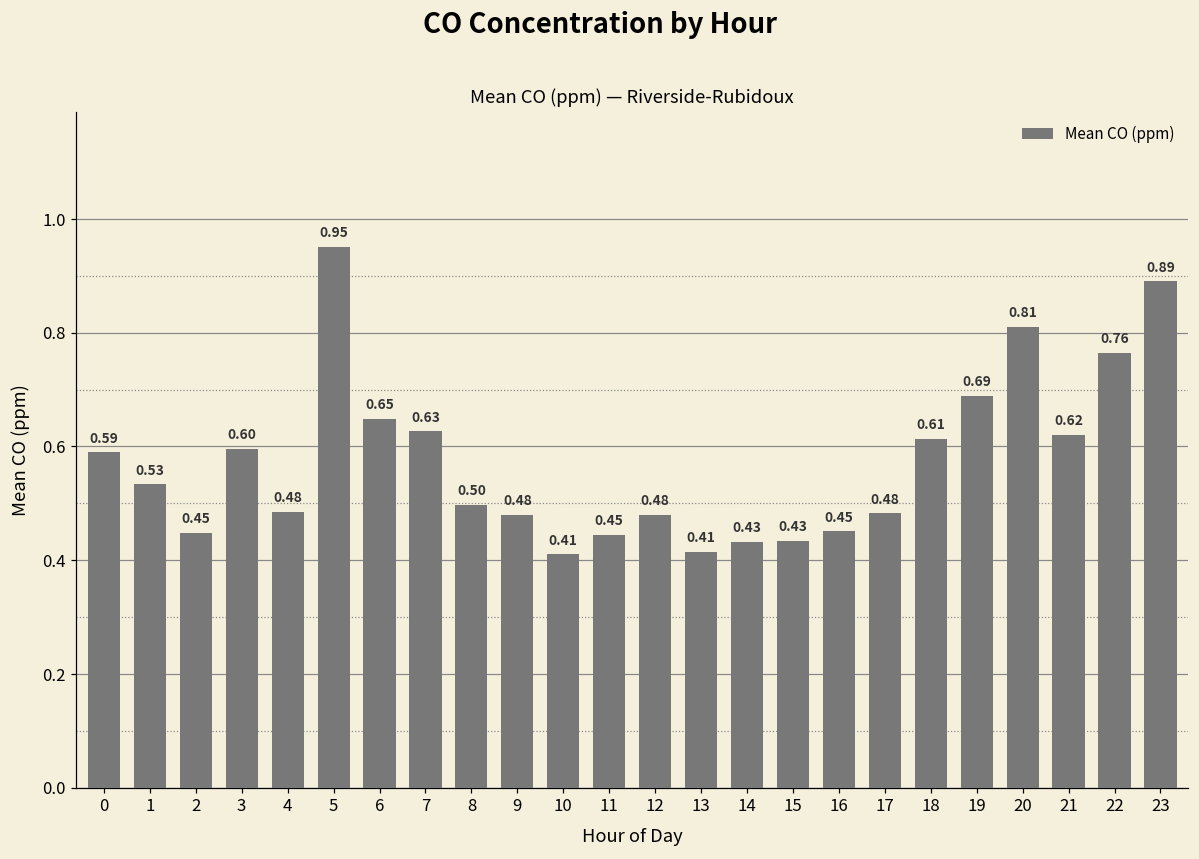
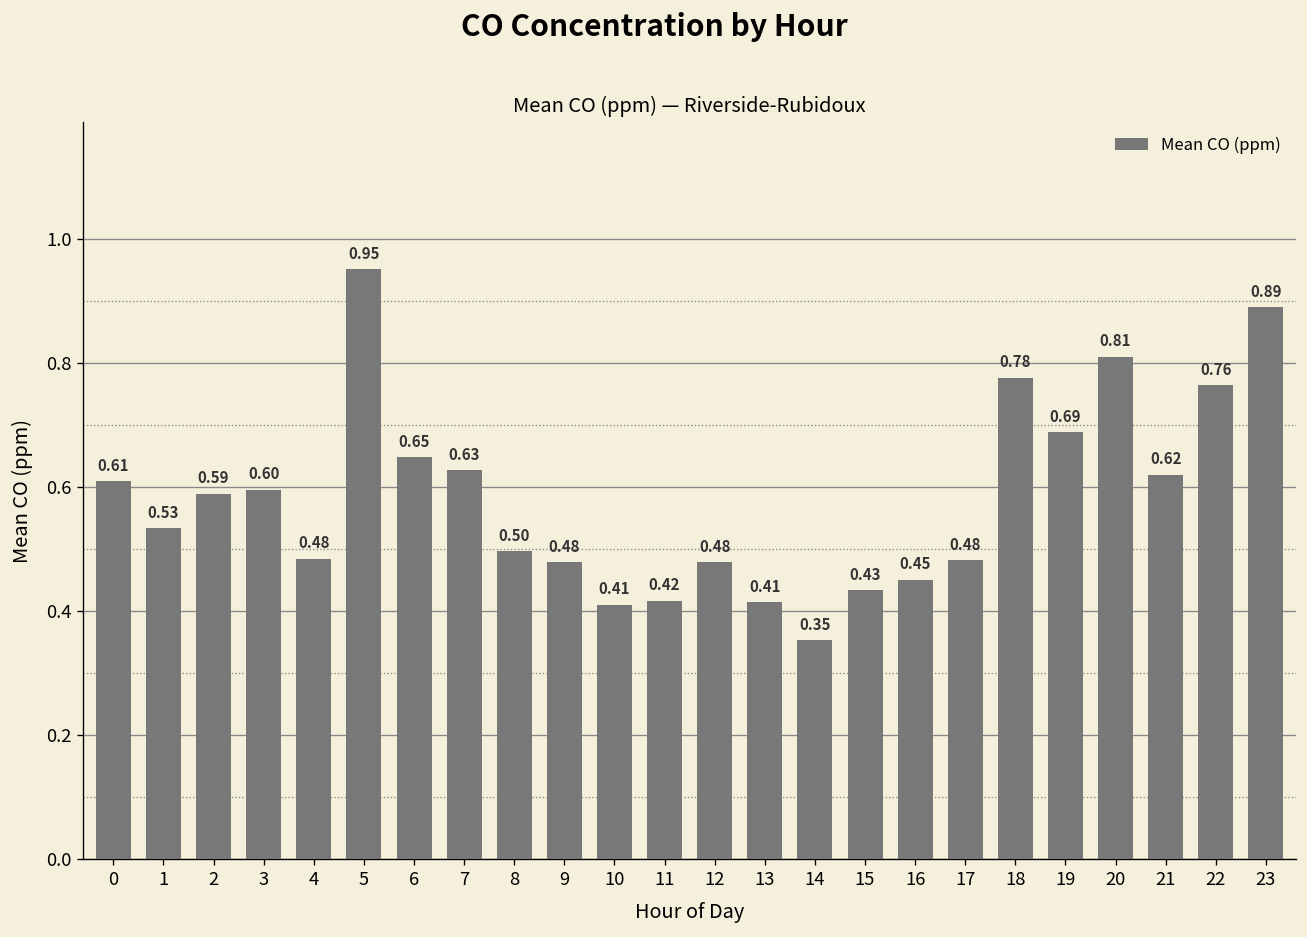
0: 0.59 -> 0.61
2: 0.45 -> 0.59
11: 0.45 -> 0.42
14: 0.43 -> 0.35
18: 0.61 -> 0.78
